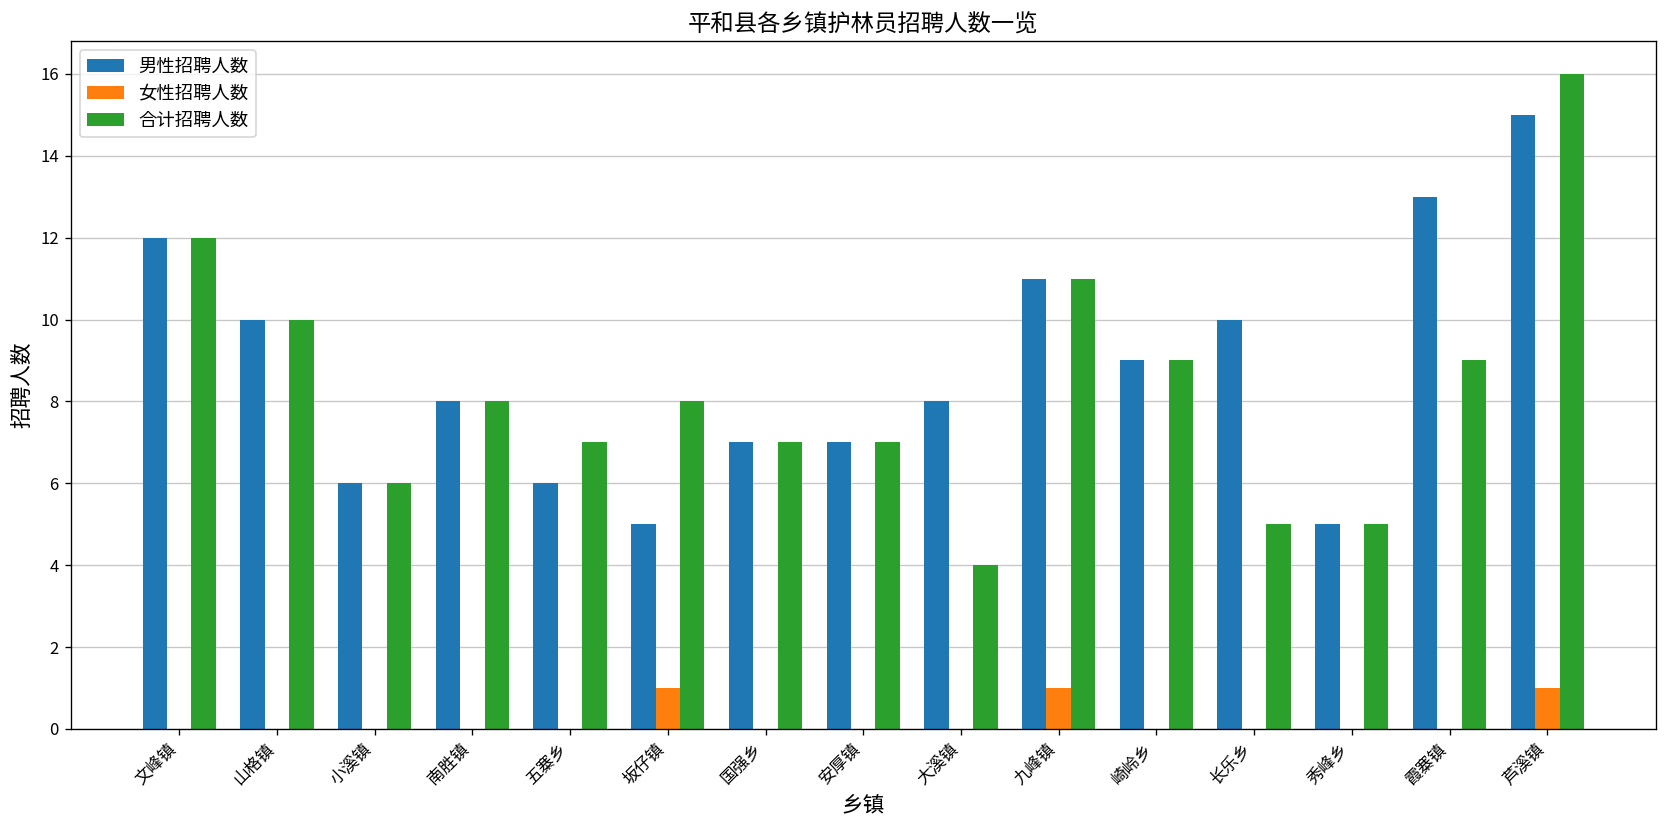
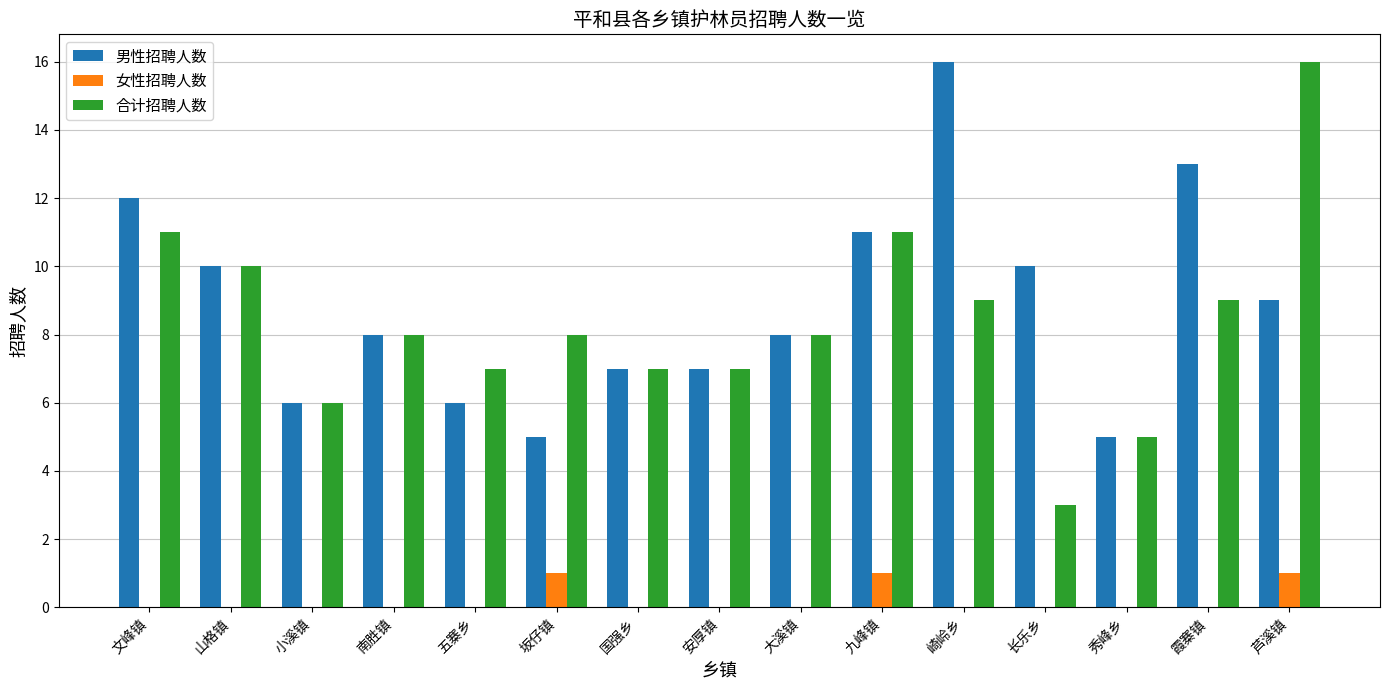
合计招聘人数, 文峰镇: 12 -> 11
合计招聘人数, 大溪镇: 4 -> 8
男性招聘人数, 崎岭乡: 9 -> 16
合计招聘人数, 长乐乡: 5 -> 3
男性招聘人数, 芦溪镇: 15 -> 9
